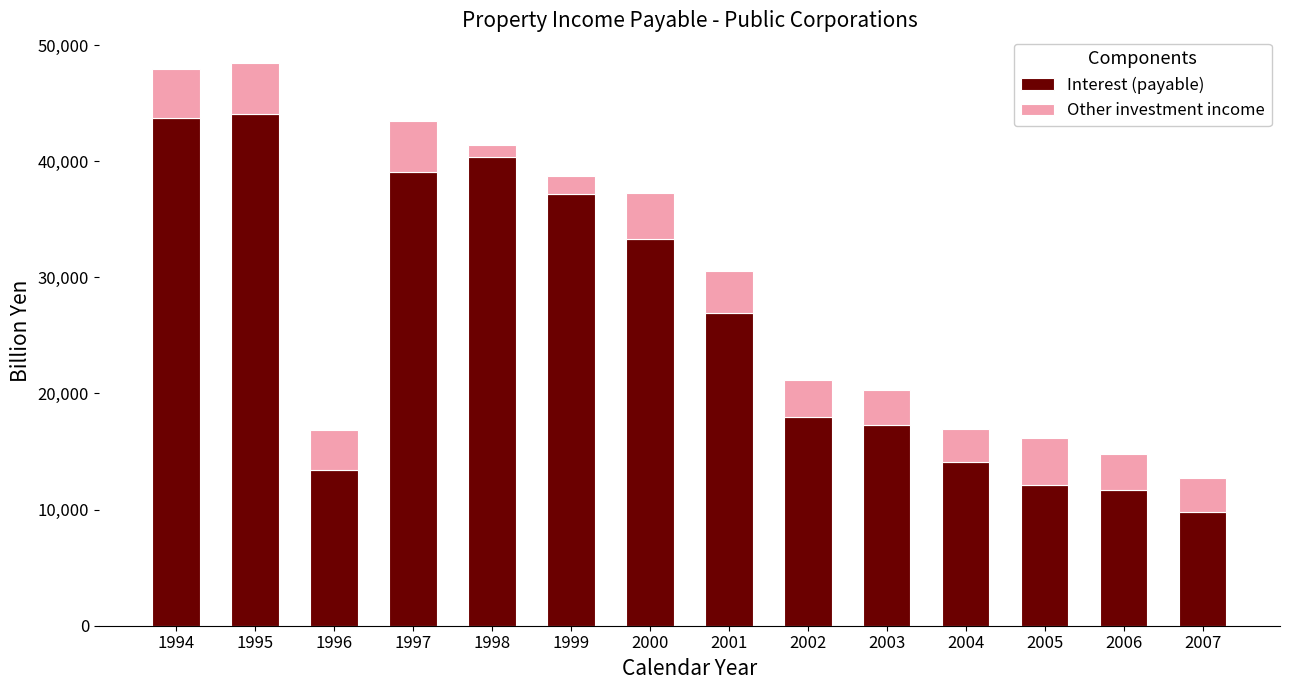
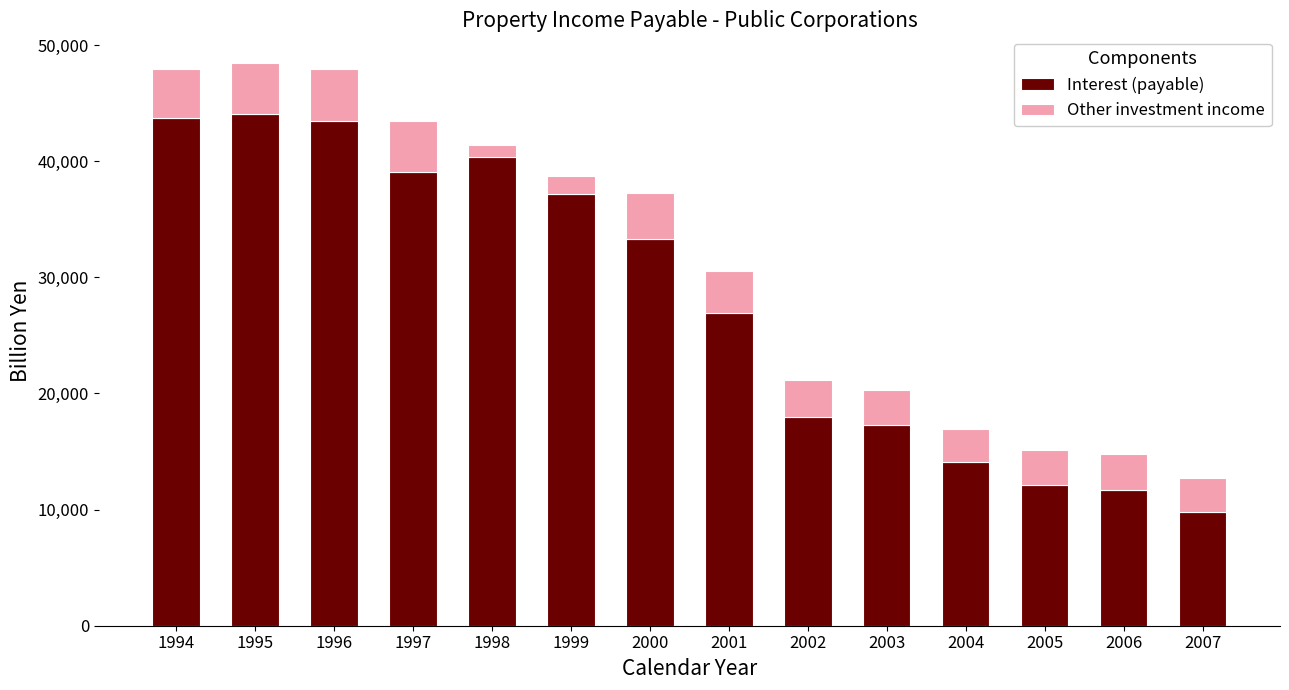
Interest (payable), 1996: 13,400 -> 43,500
Other investment income, 1996: 3,500 -> 4,400
Other investment income, 2005: 4,100 -> 3,000
